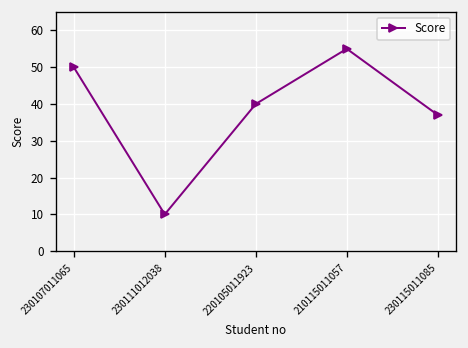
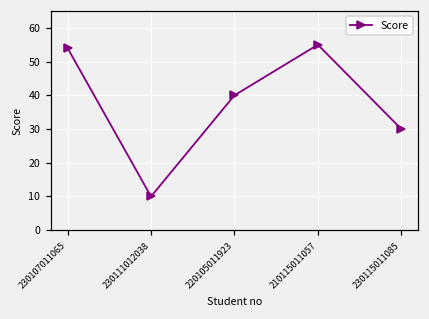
230107011065: 50 -> 54
230115011085: 37 -> 30
